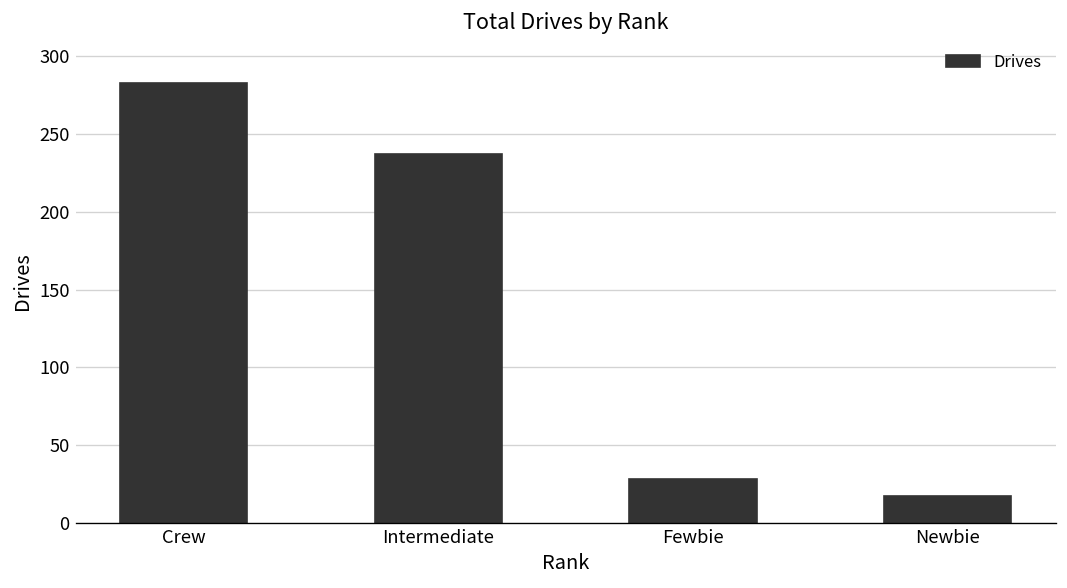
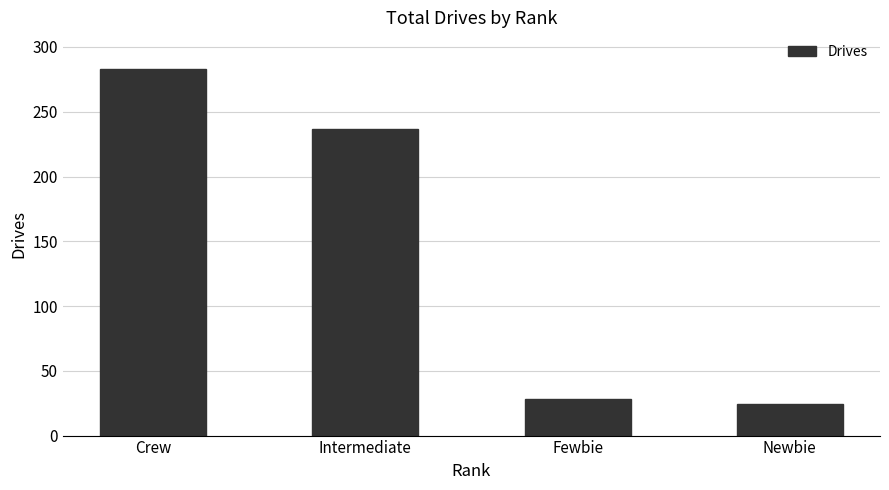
Newbie: 17 -> 24
